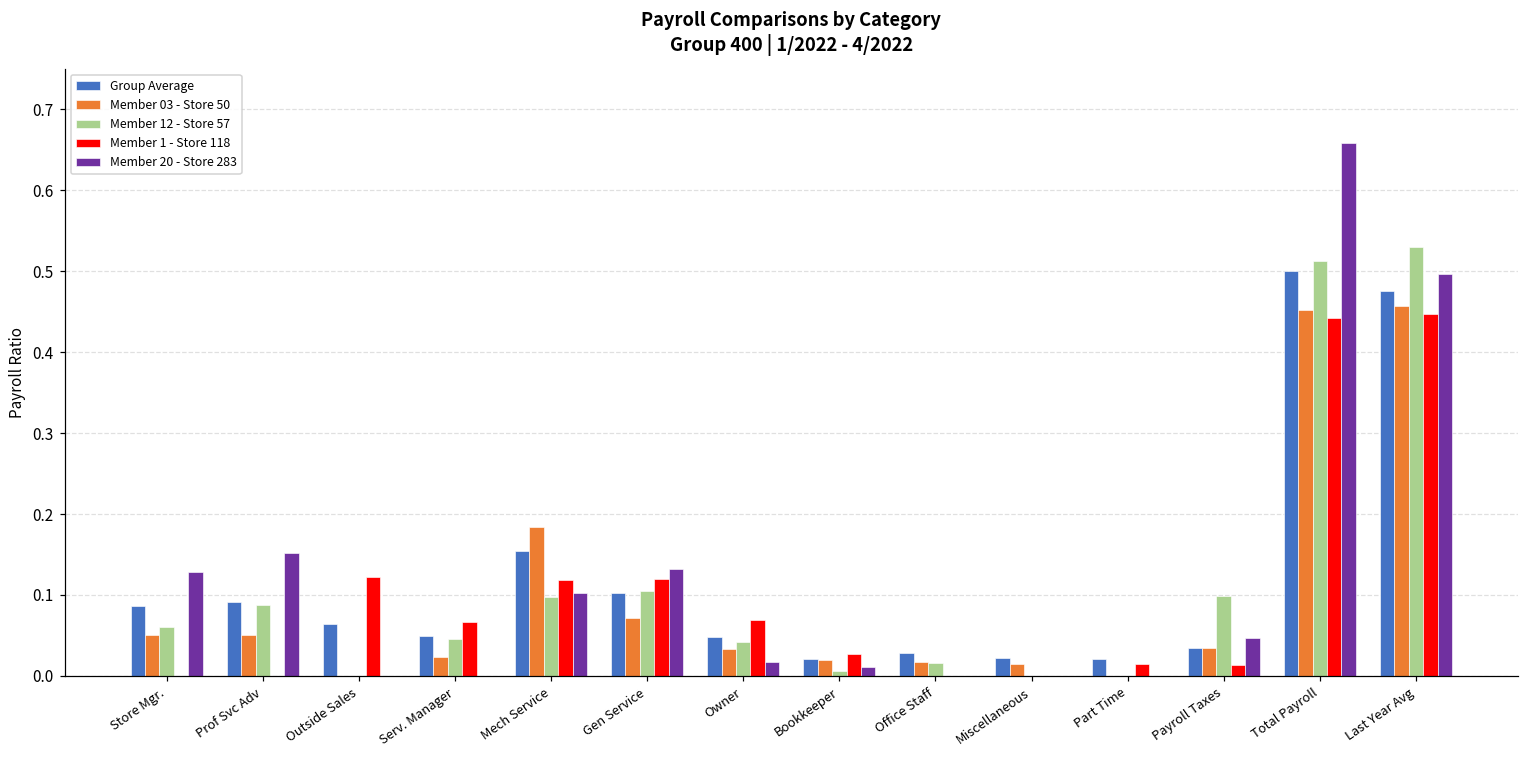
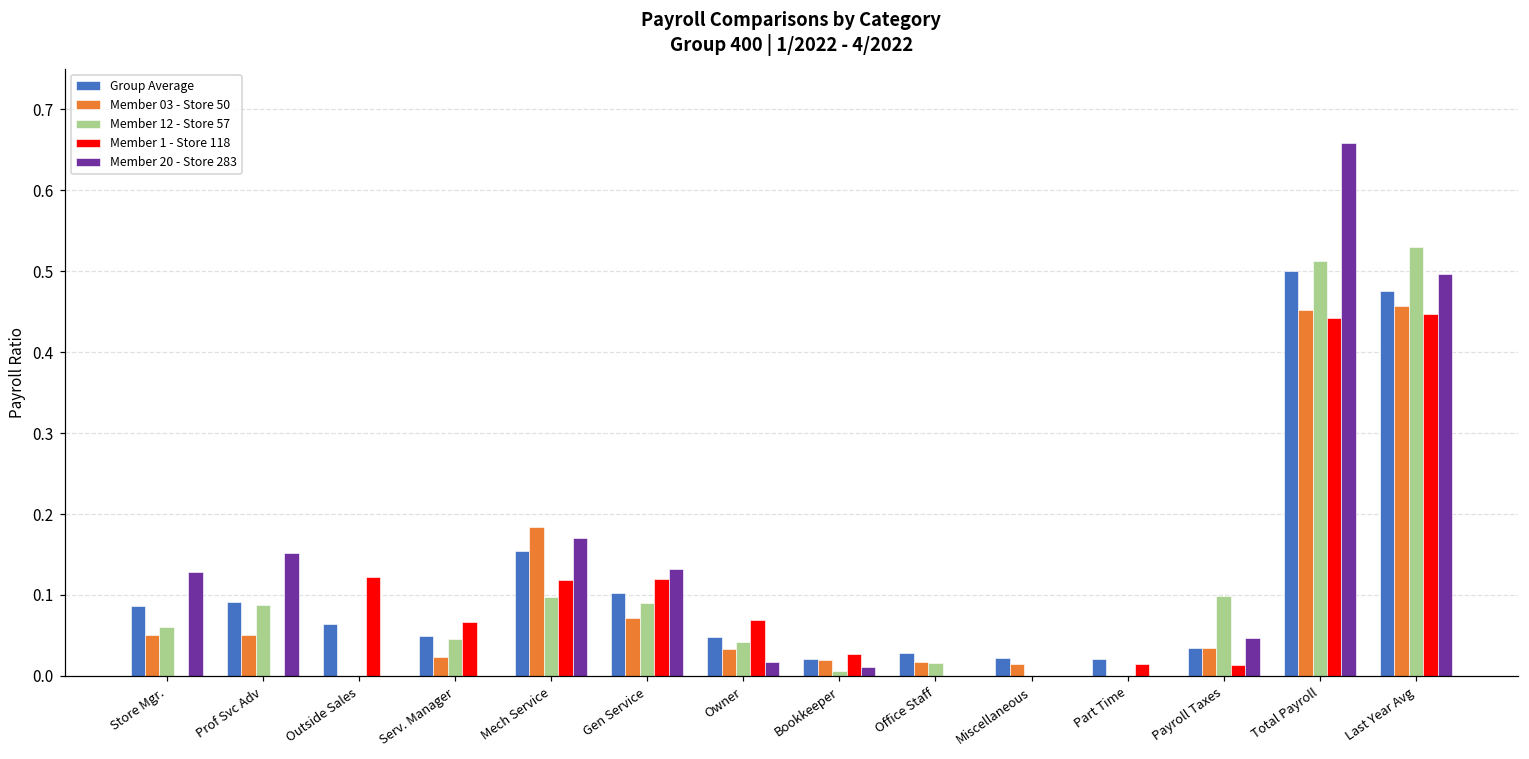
Member 20 - Store 283, Mech Service: 0.10 -> 0.17
Member 12 - Store 57, Gen Service: 0.11 -> 0.09
